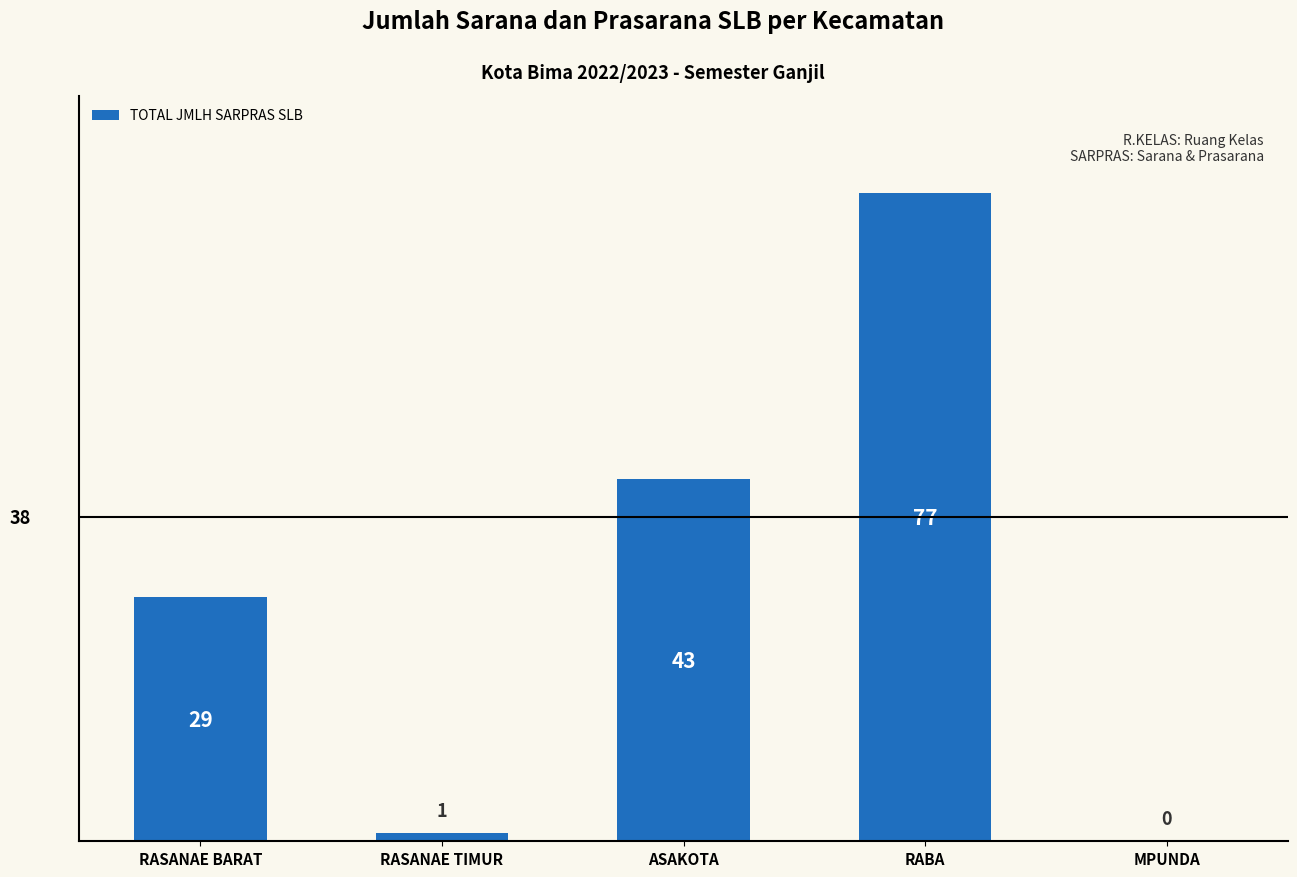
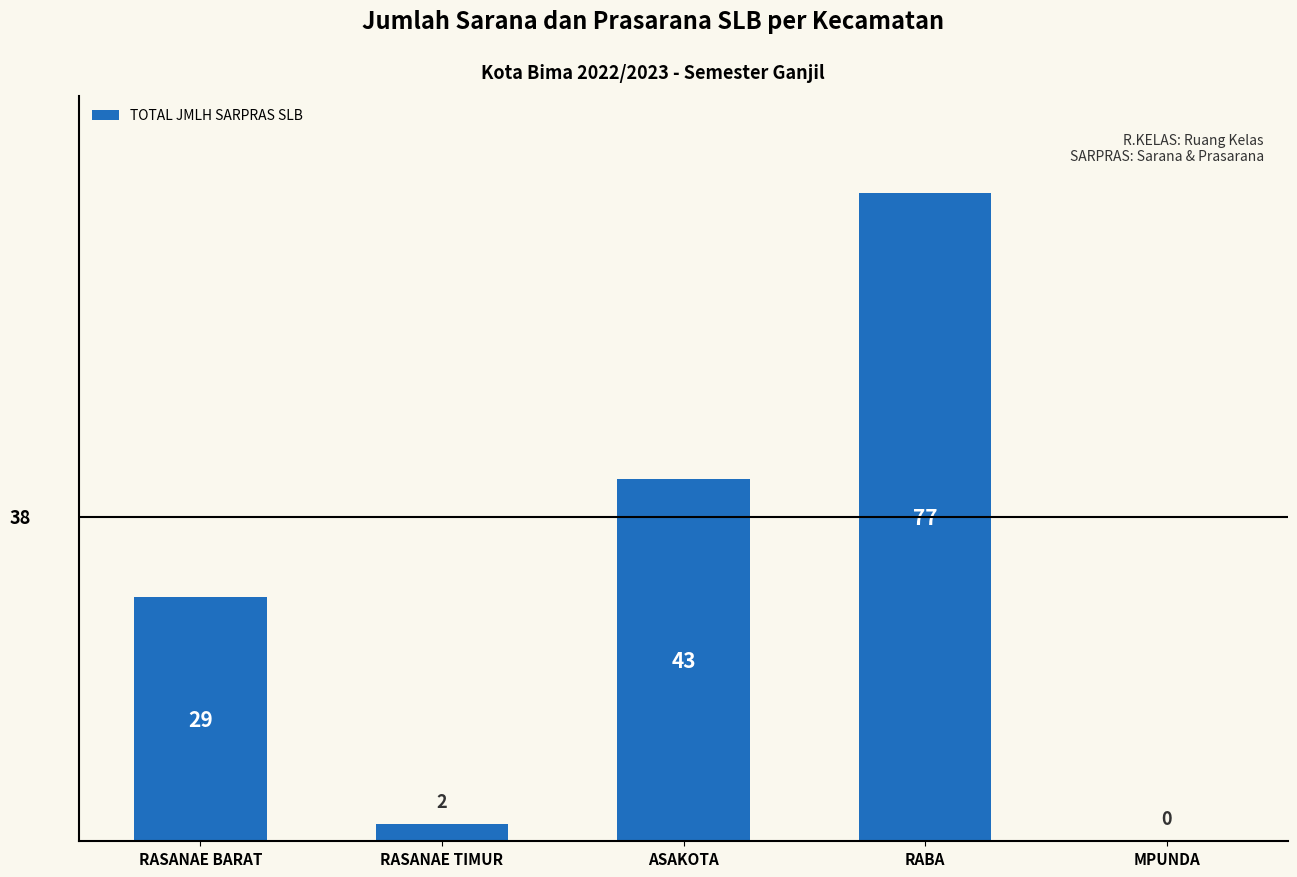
RASANAE TIMUR: 1 -> 2
